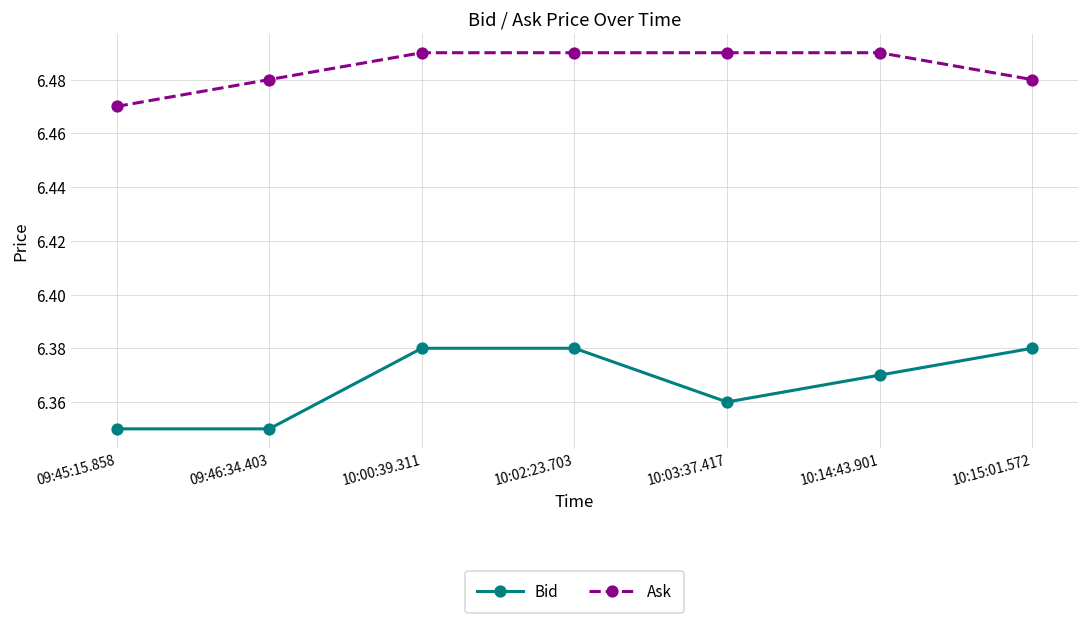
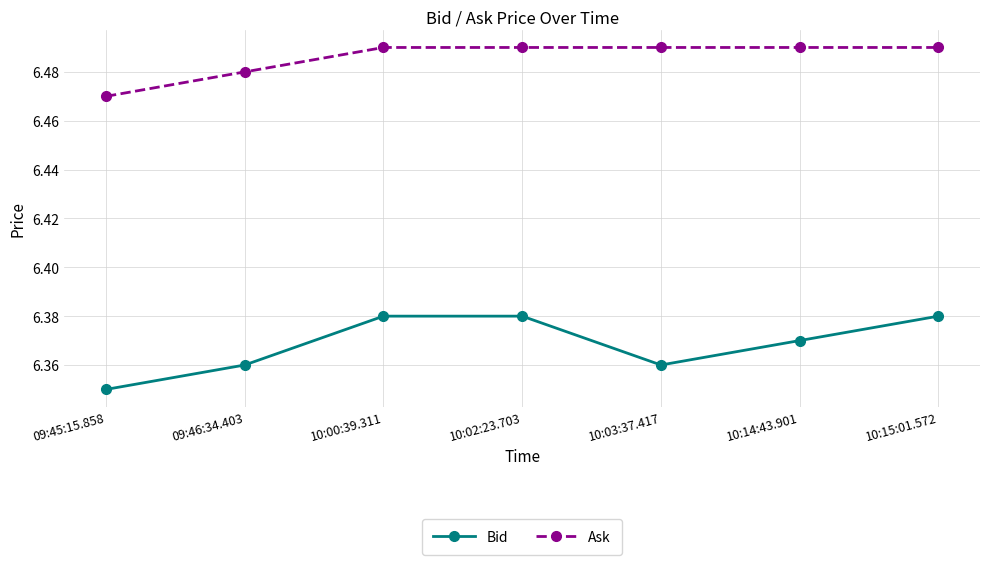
Bid, 09:46:34.403: 6.35 -> 6.36
Ask, 10:15:01.572: 6.48 -> 6.49
